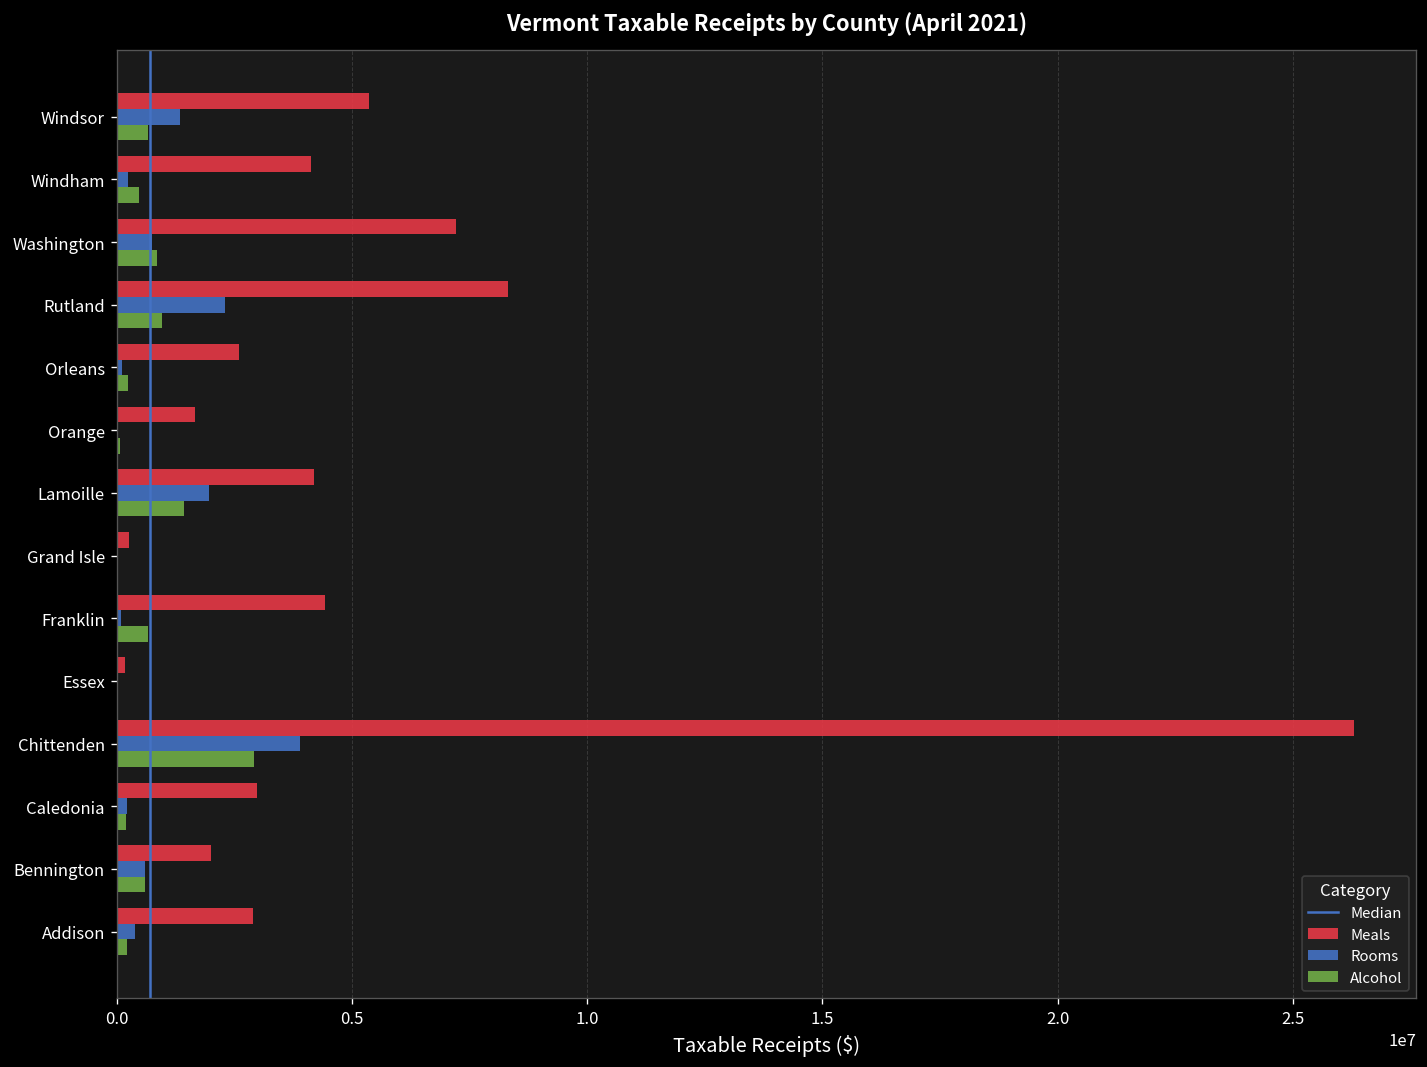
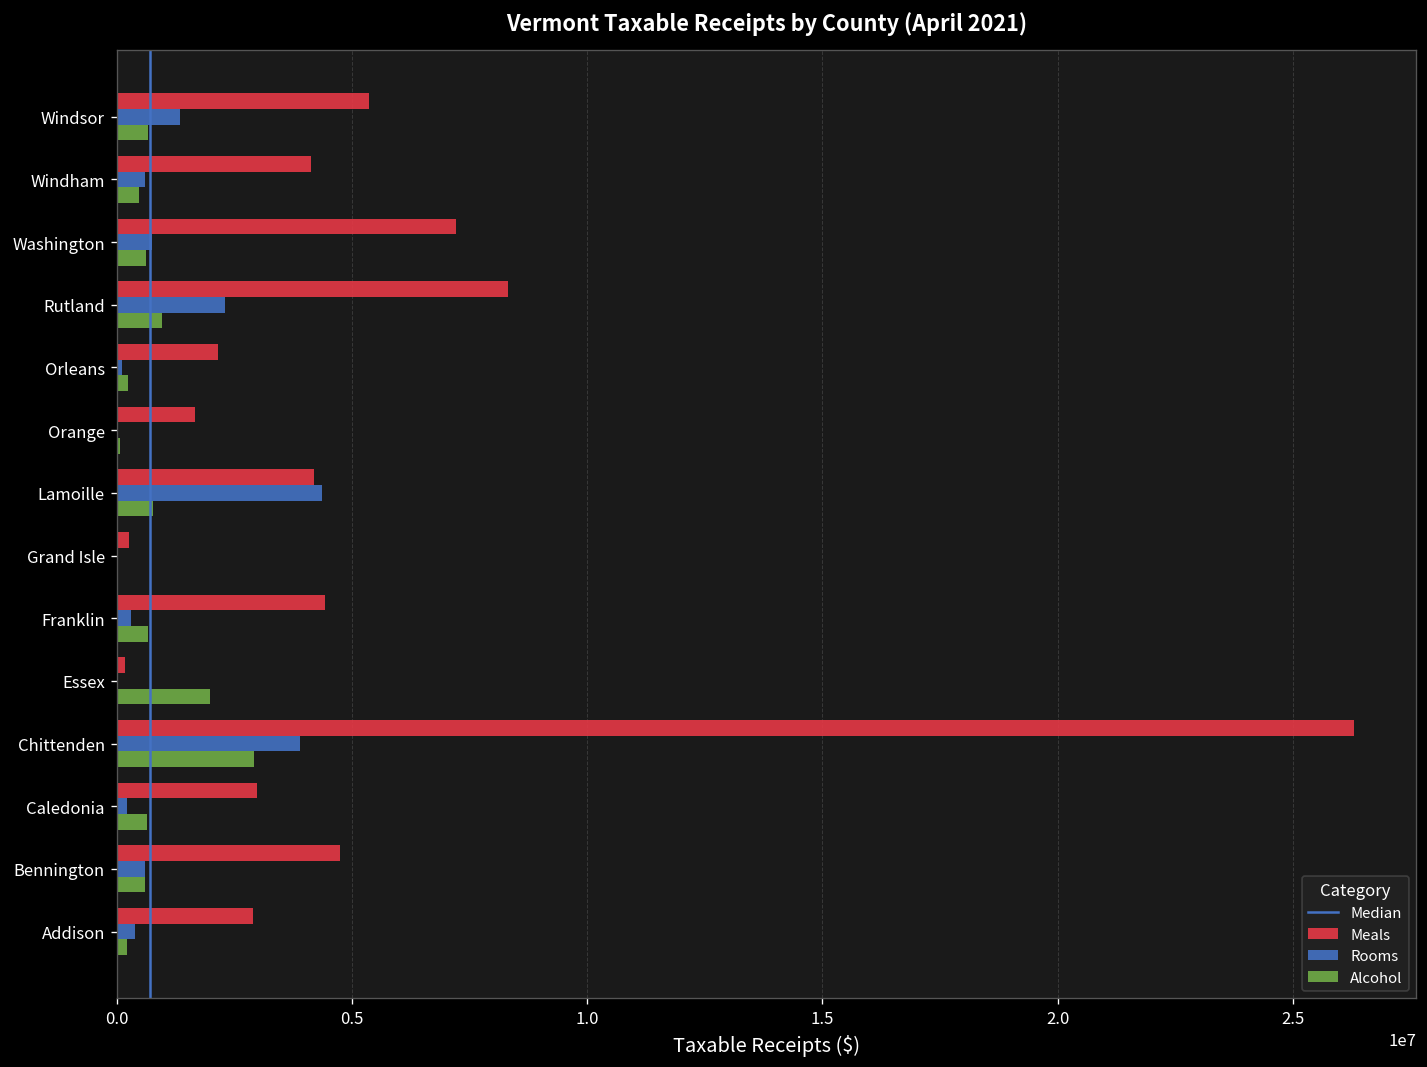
Rooms, Windham: 200000 -> 600000
Alcohol, Washington: 900000 -> 600000
Meals, Orleans: 2600000 -> 2200000
Rooms, Lamoille: 2000000 -> 4400000
Alcohol, Lamoille: 1400000 -> 800000
Rooms, Franklin: 100000 -> 300000
Alcohol, Essex: 0 -> 2000000
Alcohol, Caledonia: 200000 -> 700000
Meals, Bennington: 2000000 -> 4700000
